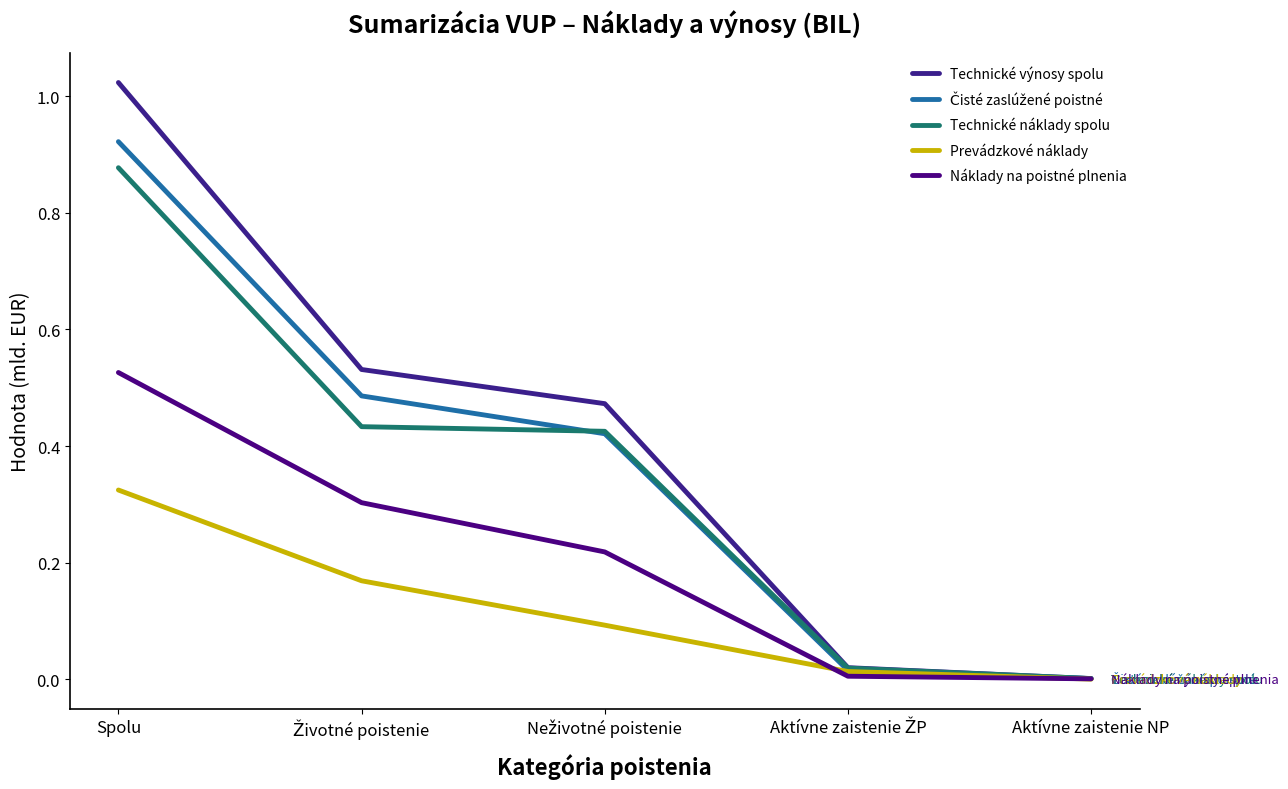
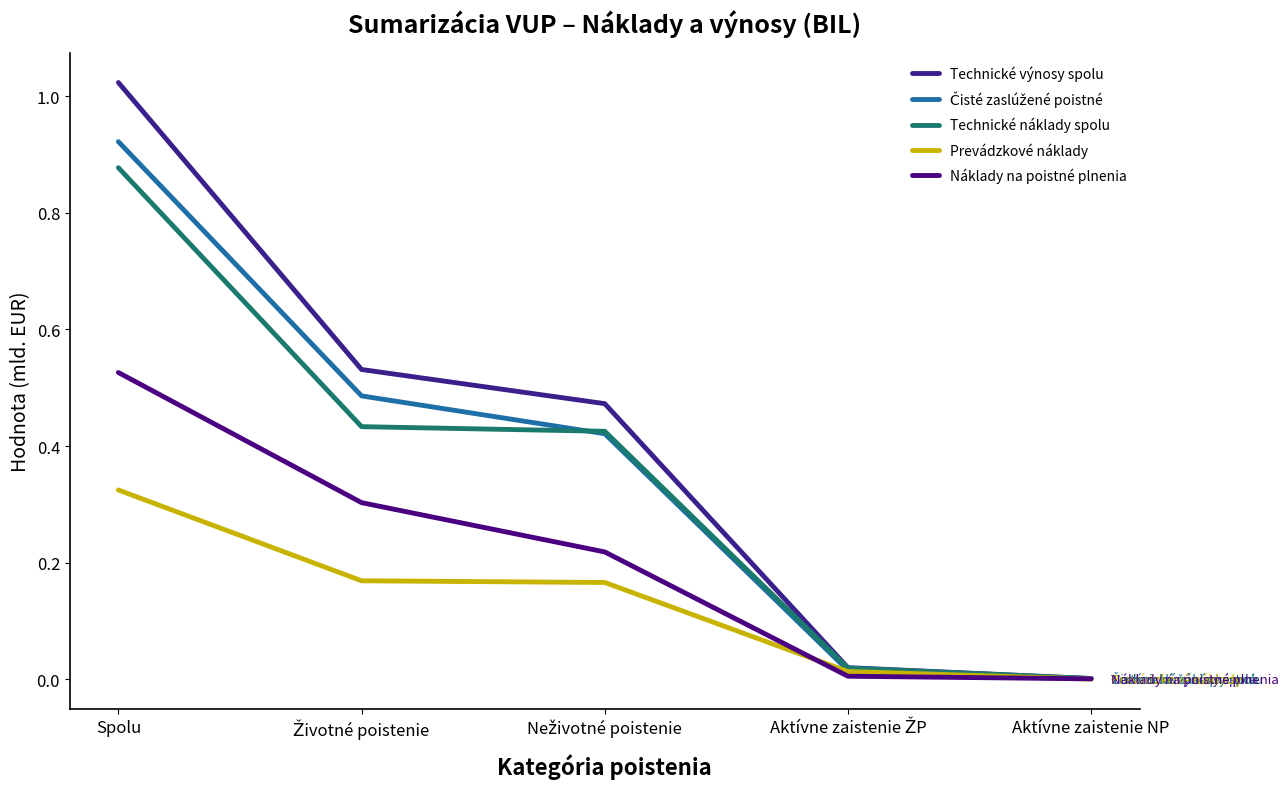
Prevádzkové náklady, Neživotné poistenie: 0.09 -> 0.17
